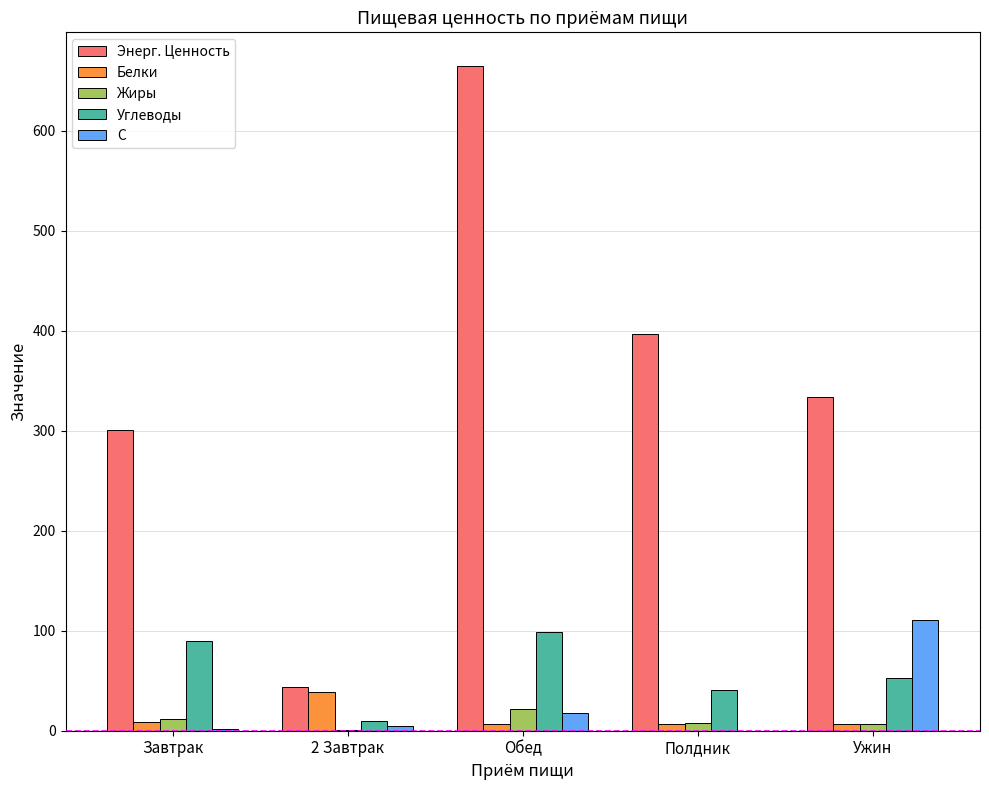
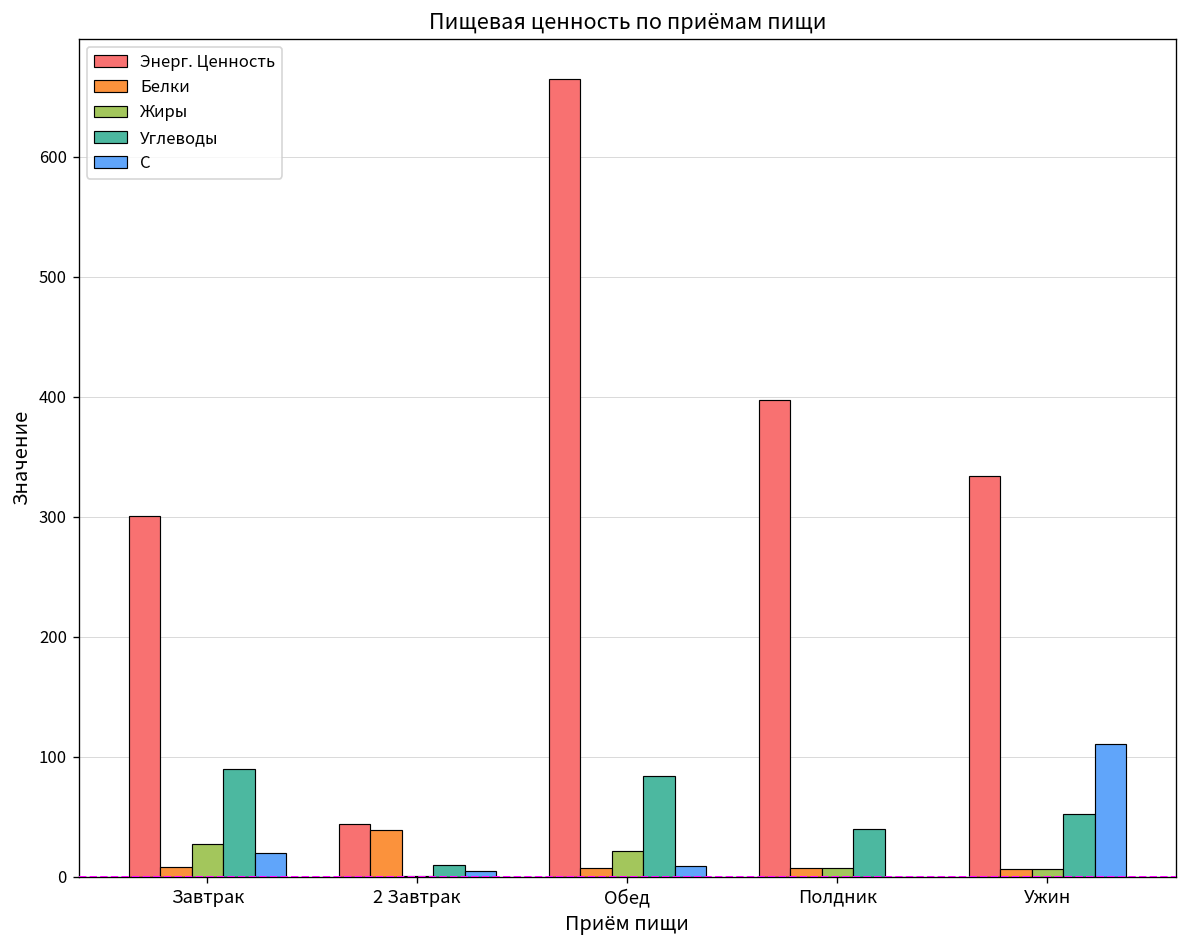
Жиры, Завтрак: 12 -> 28
C, Завтрак: 2 -> 20
Углеводы, Обед: 98 -> 84
C, Обед: 17 -> 9
